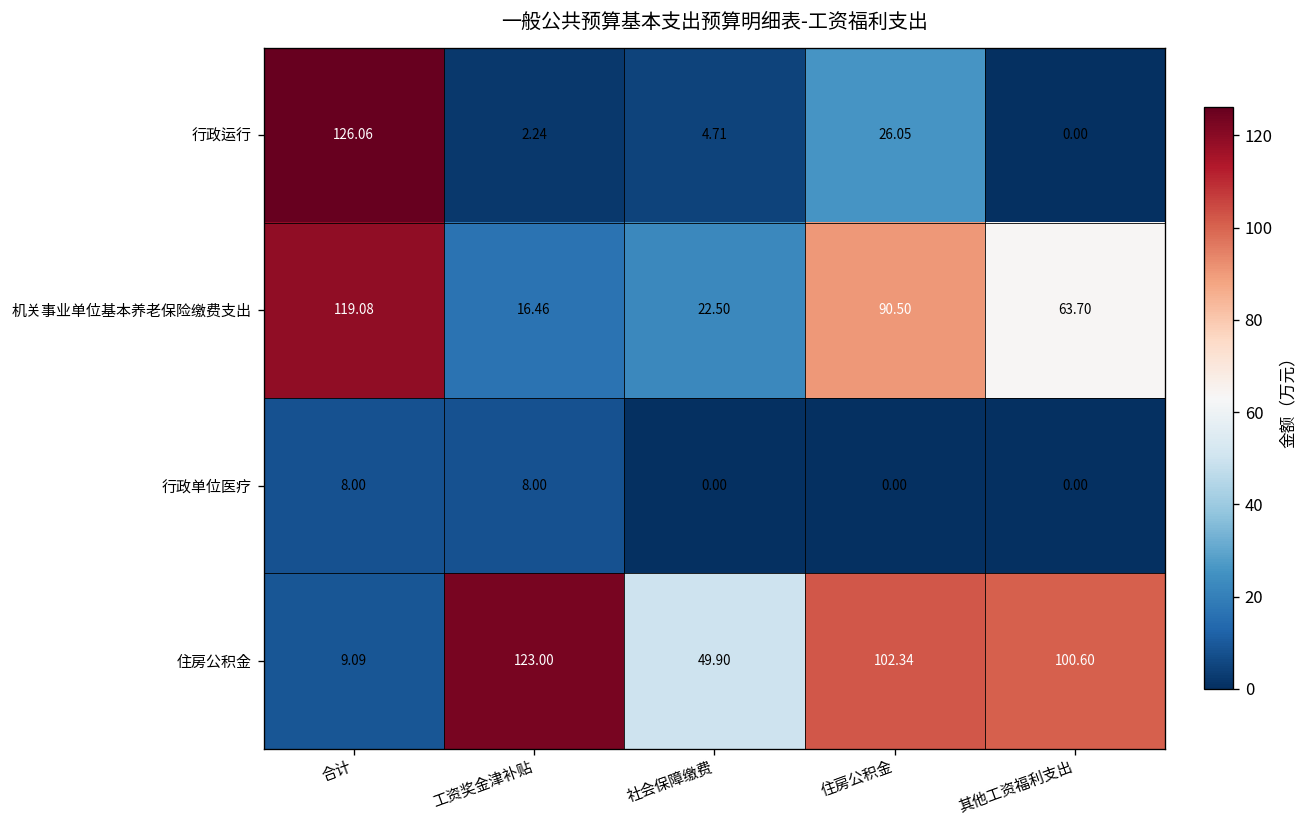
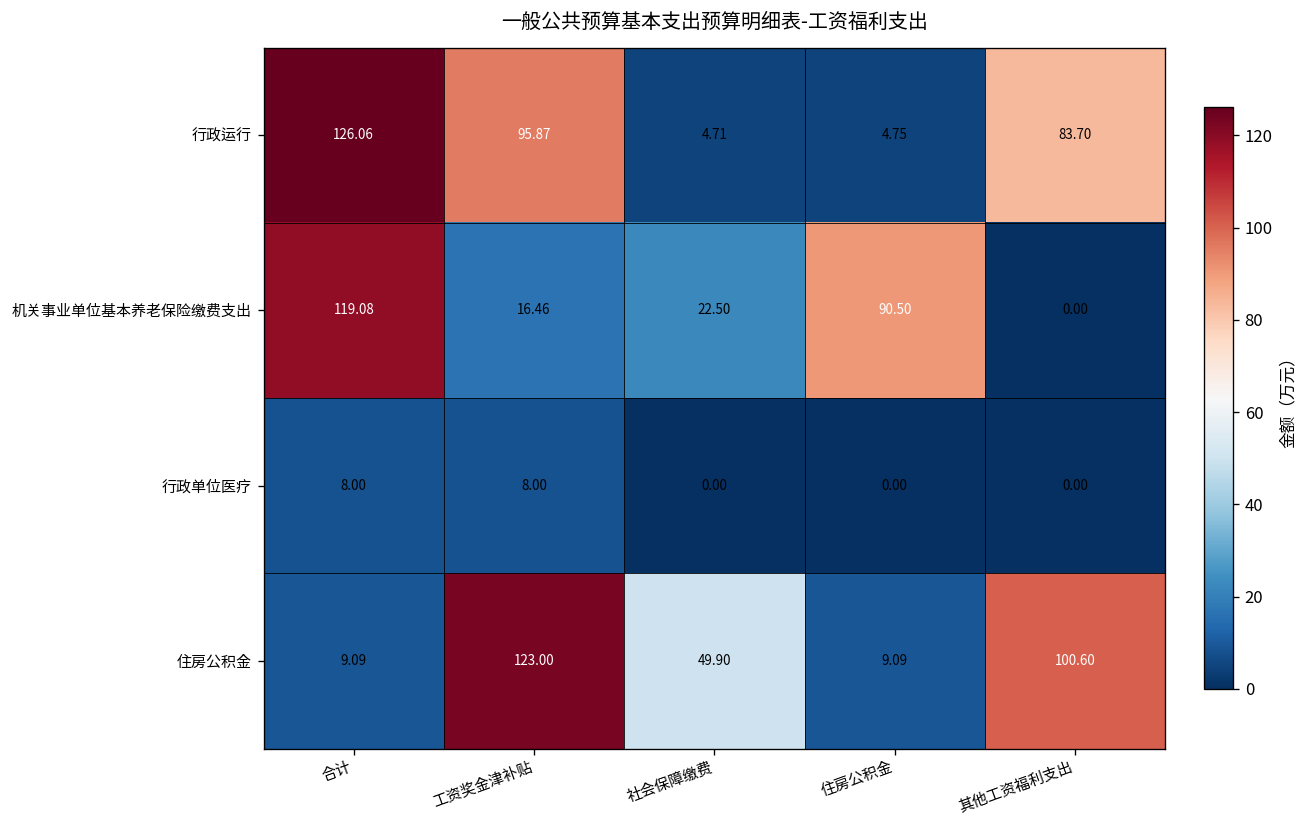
行政运行, 工资奖金津补贴: 2.24 -> 95.87
行政运行, 住房公积金: 26.05 -> 4.75
行政运行, 其他工资福利支出: 0.00 -> 83.70
机关事业单位基本养老保险缴费支出, 其他工资福利支出: 63.70 -> 0.00
住房公积金, 住房公积金: 102.34 -> 9.09
